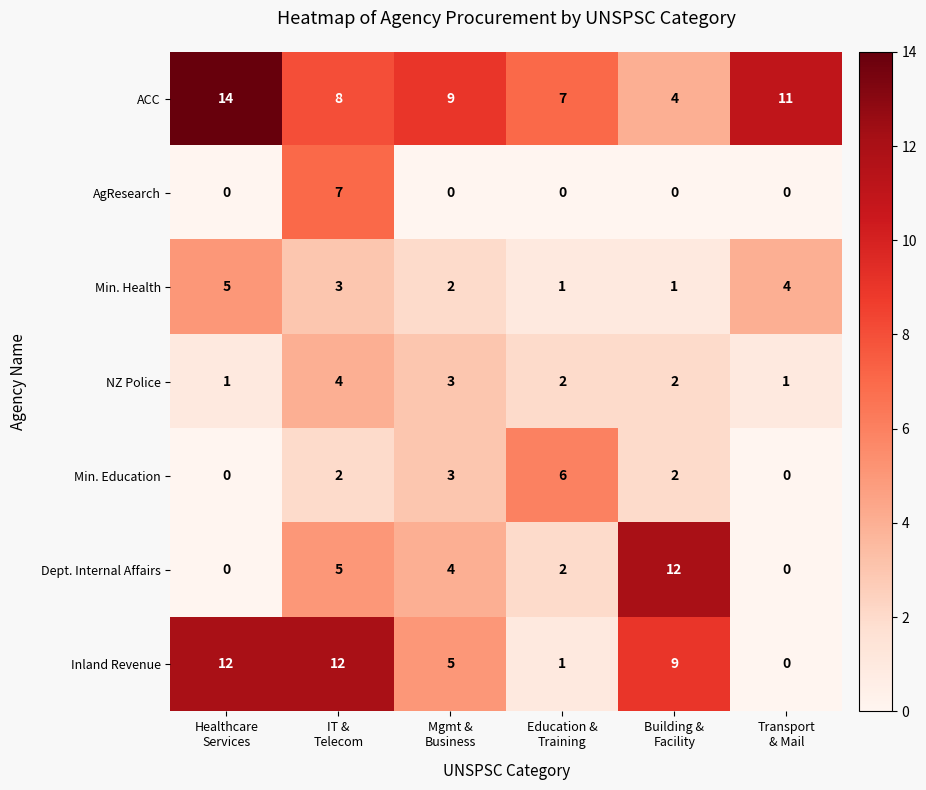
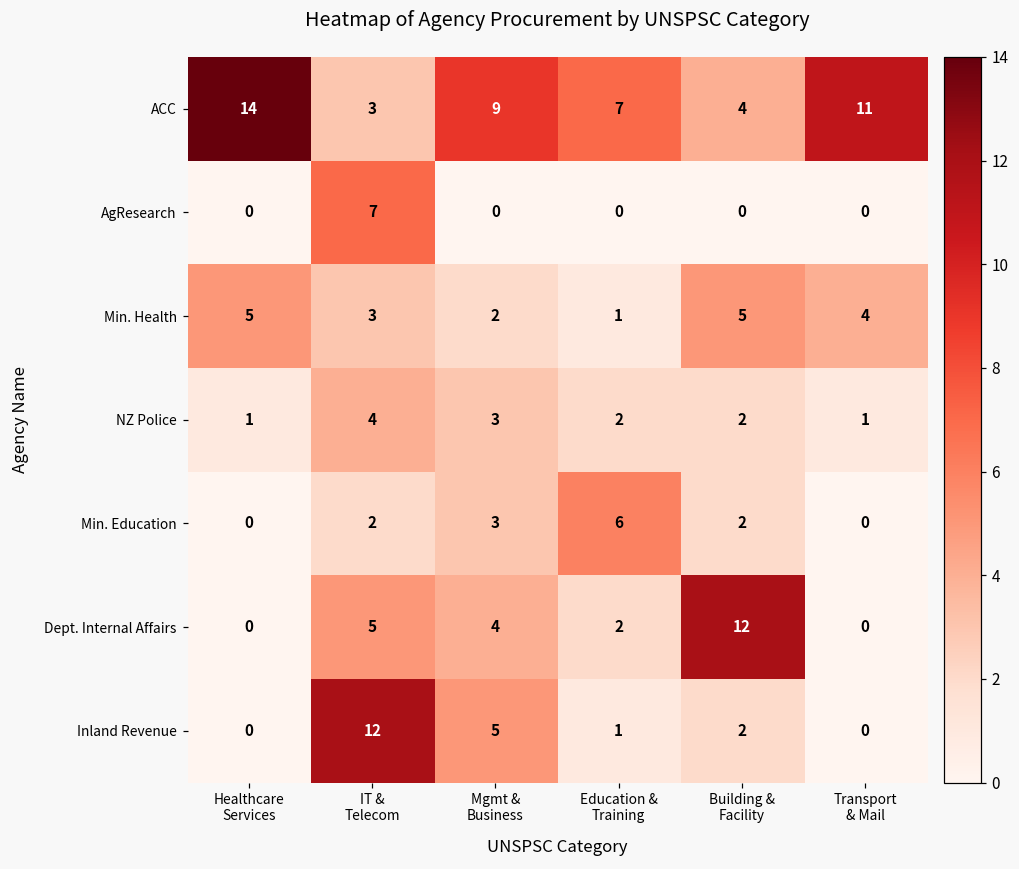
ACC, IT & Telecom: 8 -> 3
Min. Health, Building & Facility: 1 -> 5
Inland Revenue, Healthcare Services: 12 -> 0
Inland Revenue, Building & Facility: 9 -> 2
